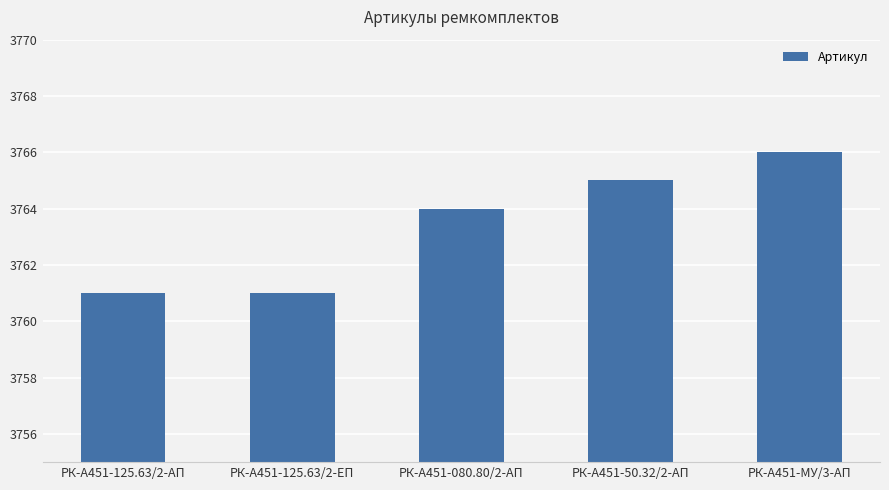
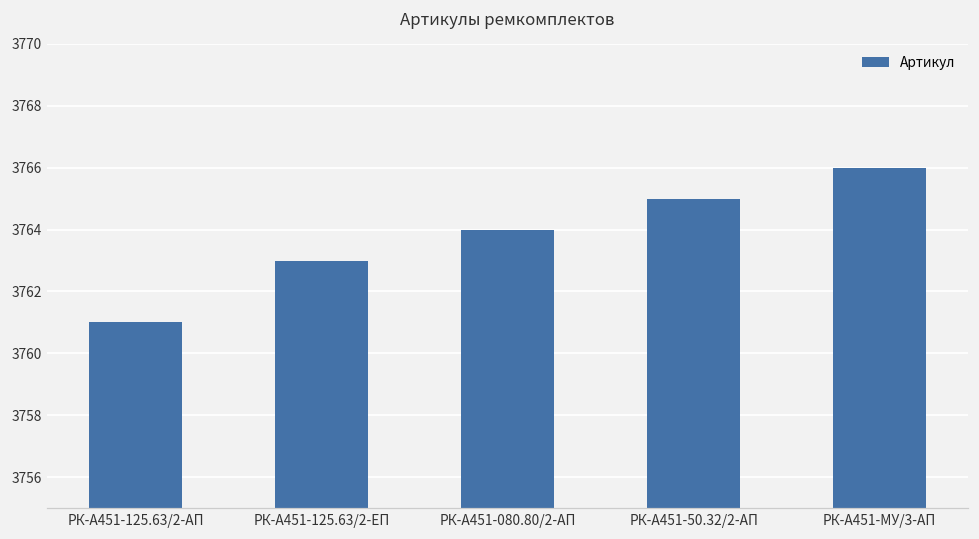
РК-А451-125.63/2-ЕП: 3761 -> 3763
